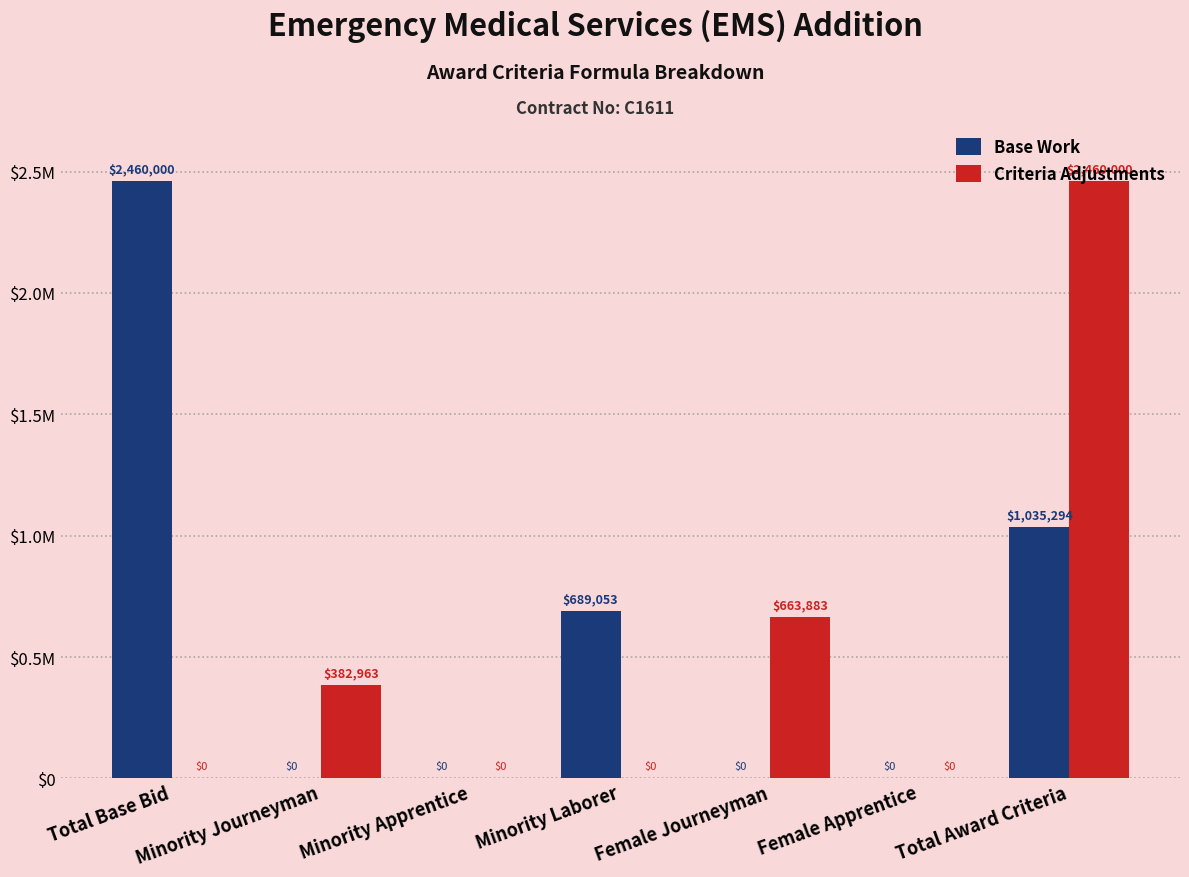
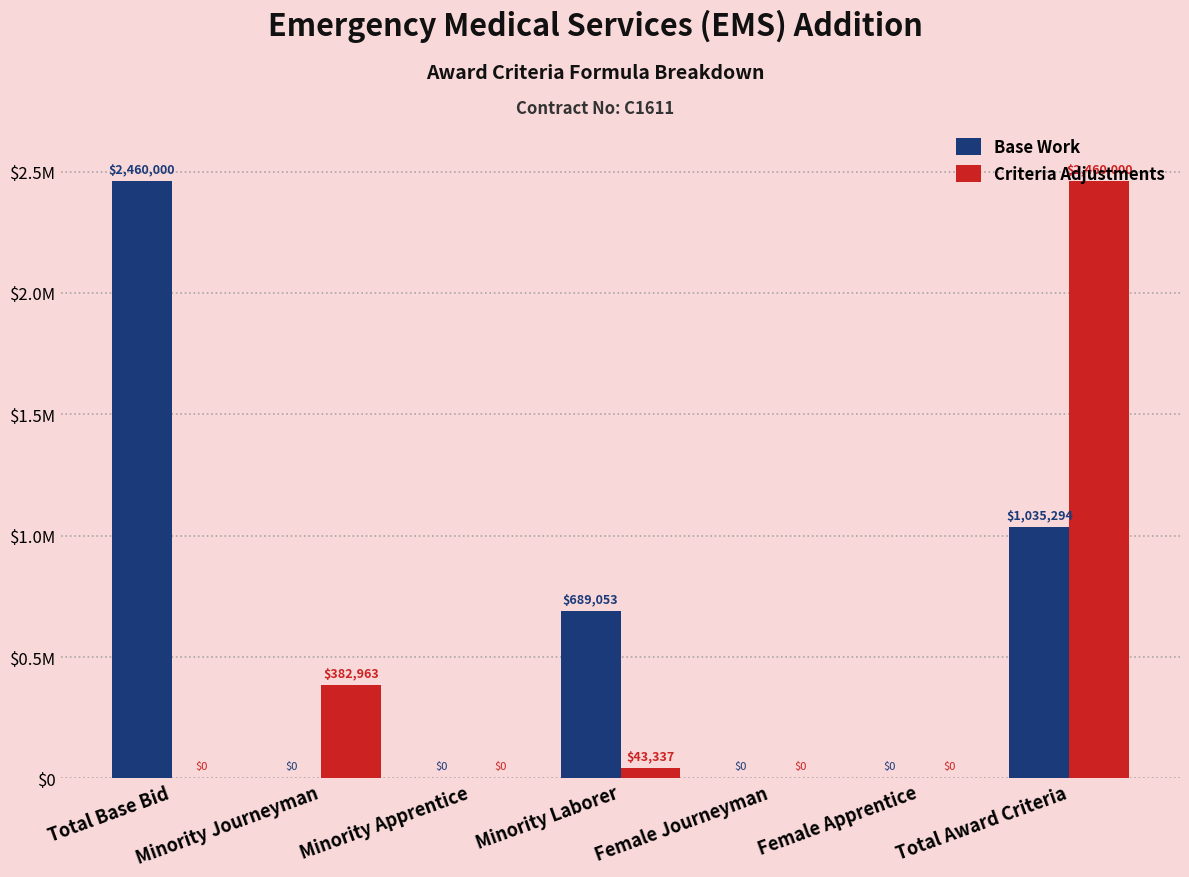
Criteria Adjustments, Minority Laborer: $0 -> $43,337
Criteria Adjustments, Female Journeyman: $663,883 -> $0
